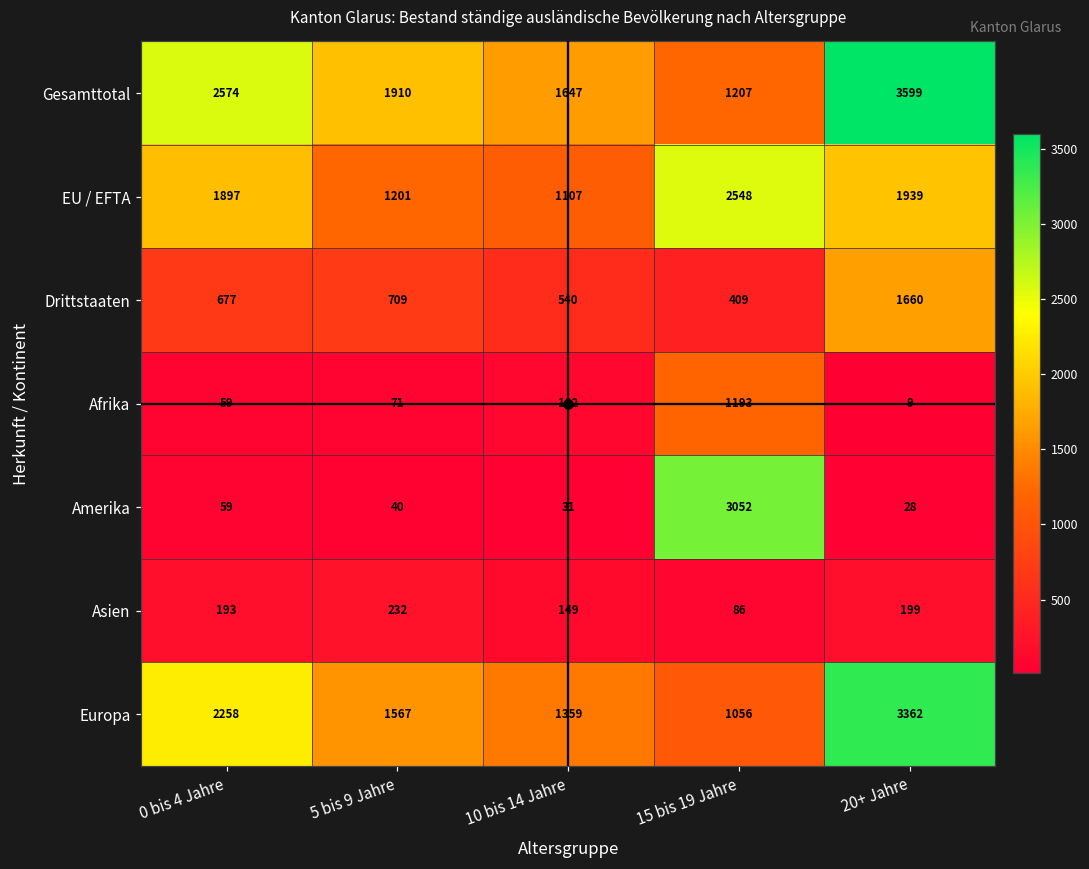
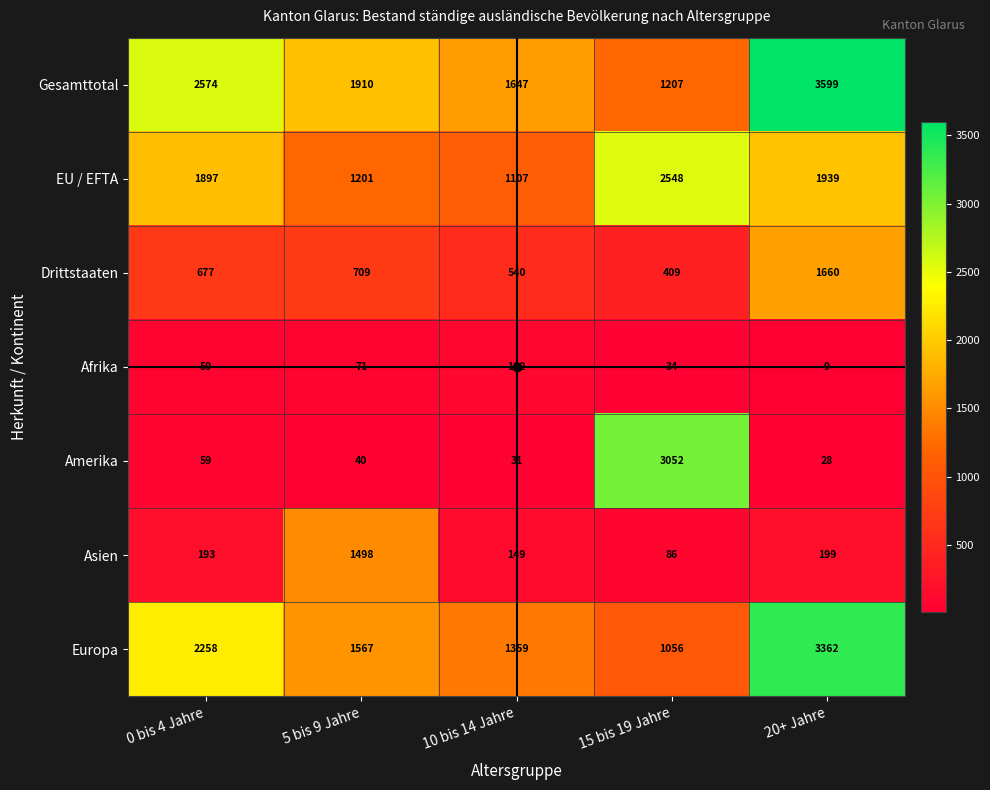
Afrika, 15 bis 19 Jahre: 1193 -> 34
Asien, 5 bis 9 Jahre: 232 -> 1498
